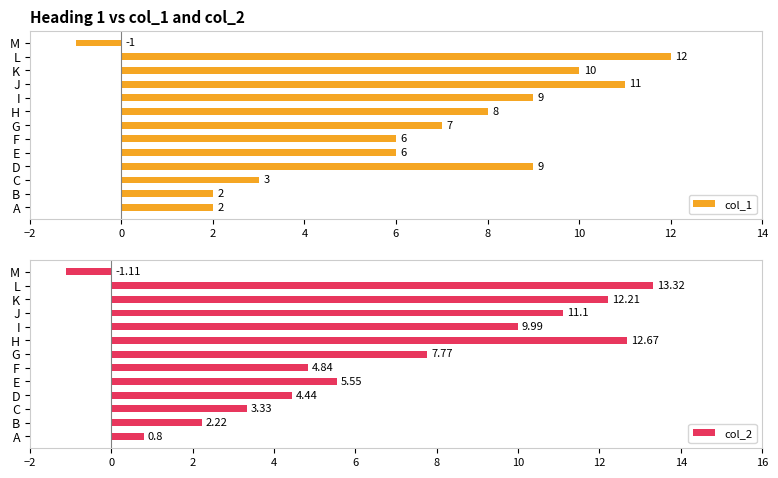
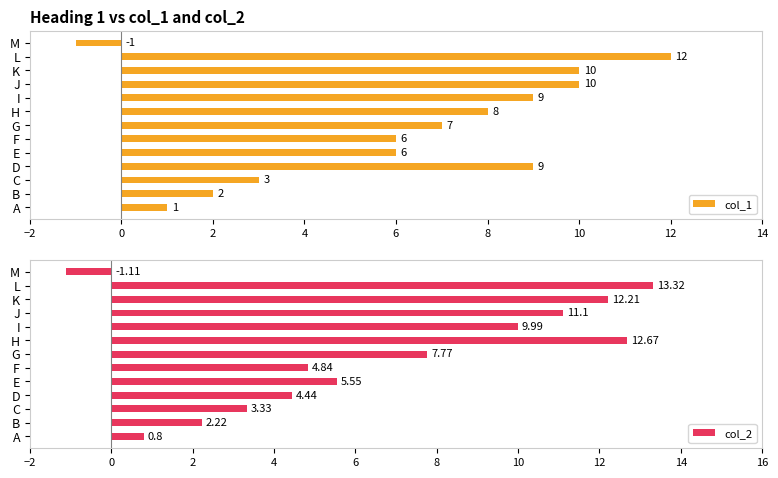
Heading 1 vs col_1 and col_2, J: 11 -> 10
Heading 1 vs col_1 and col_2, A: 2 -> 1
